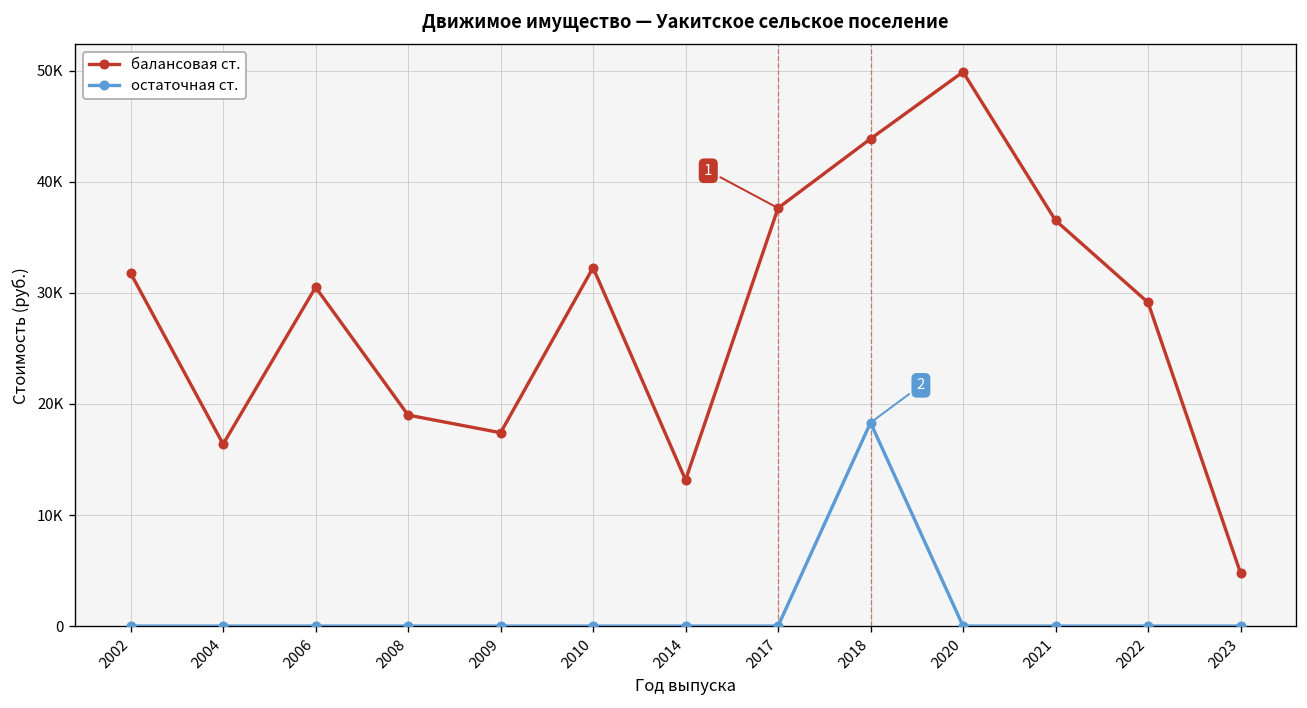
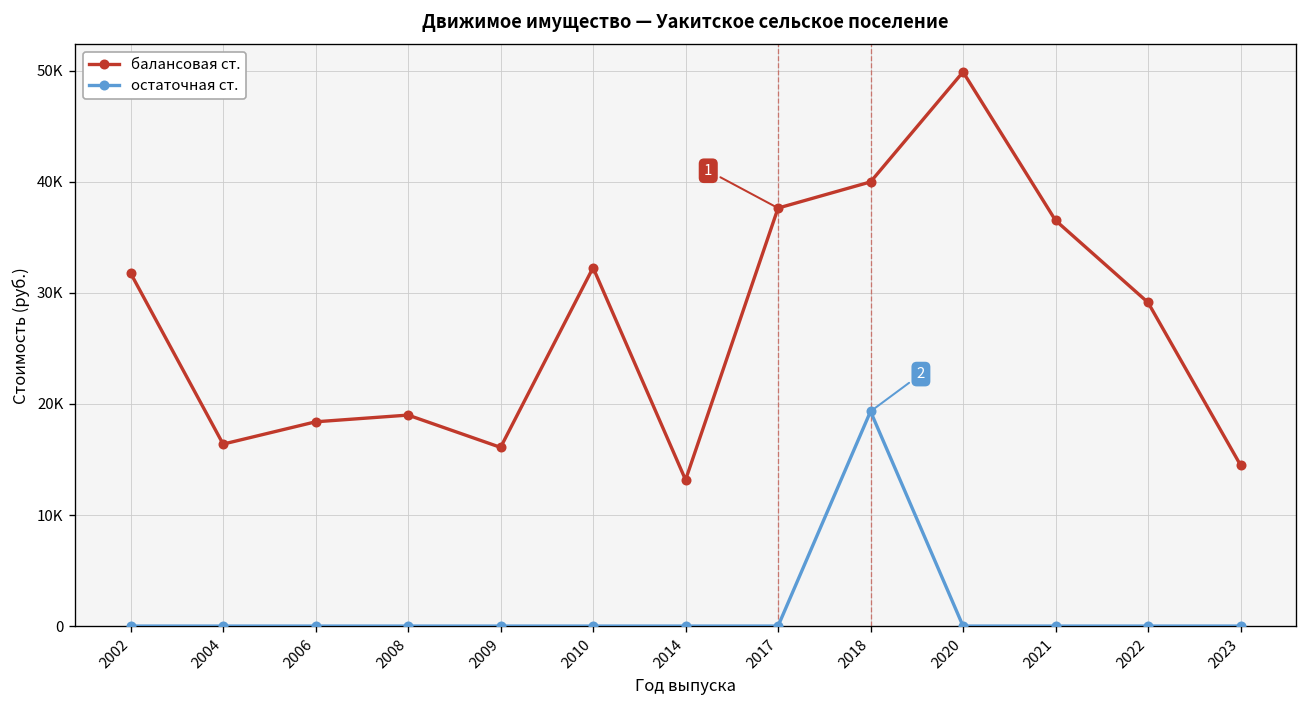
балансовая ст., 2006: 31000 -> 18000
балансовая ст., 2009: 17000 -> 16000
балансовая ст., 2018: 44000 -> 40000
остаточная ст., 2018: 18000 -> 19000
балансовая ст., 2023: 5000 -> 15000
